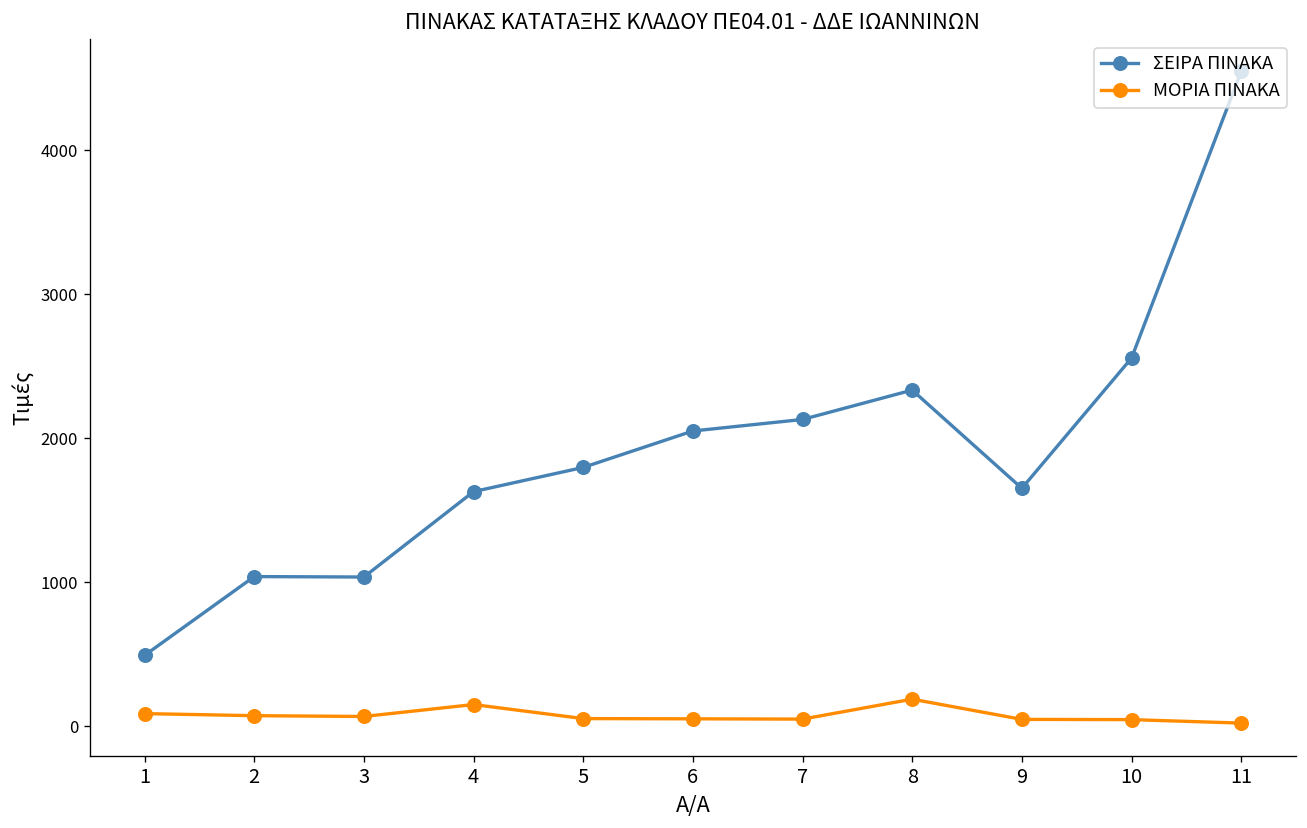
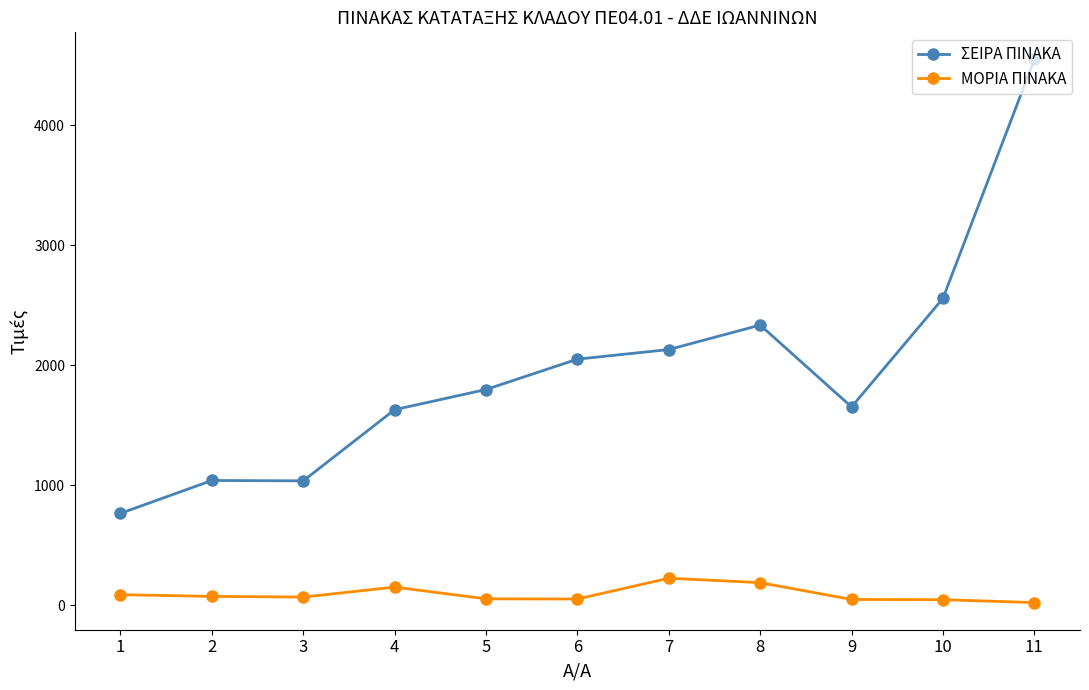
ΣΕΙΡΑ ΠΙΝΑΚΑ, 1: 490 -> 760
ΜΟΡΙΑ ΠΙΝΑΚΑ, 7: 50 -> 220
